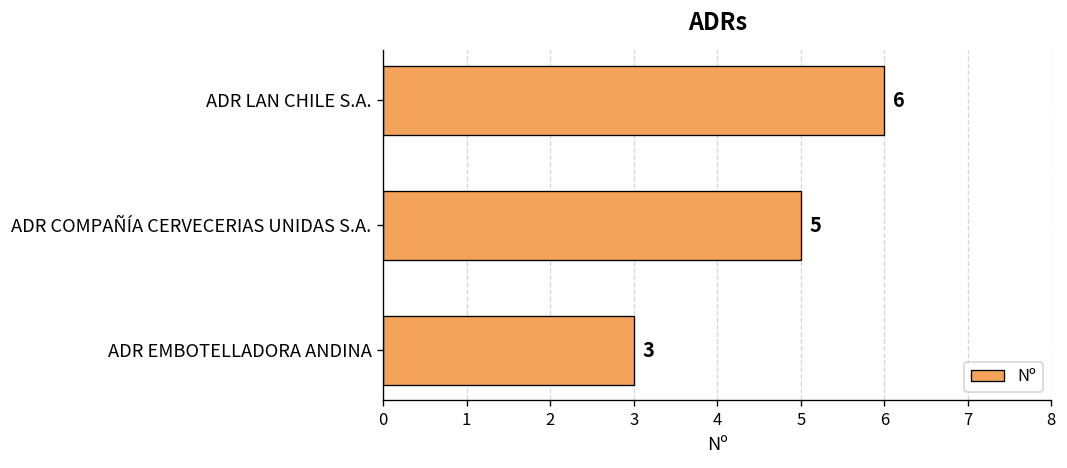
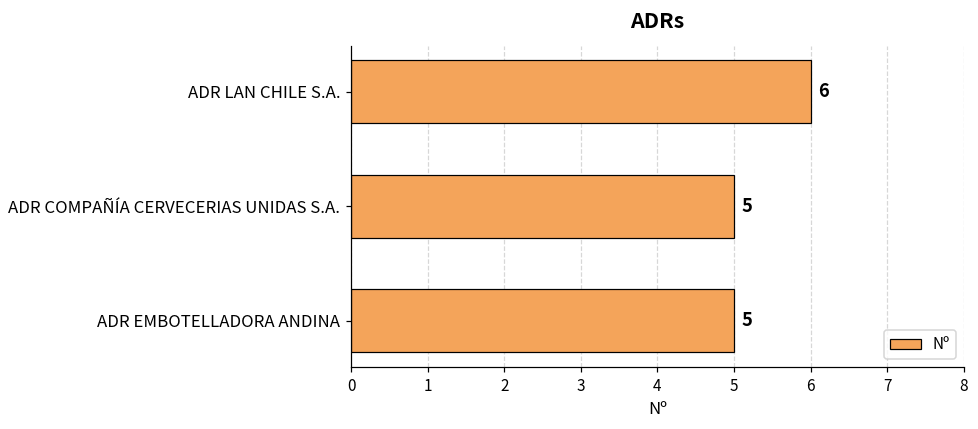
ADR EMBOTELLADORA ANDINA: 3 -> 5
